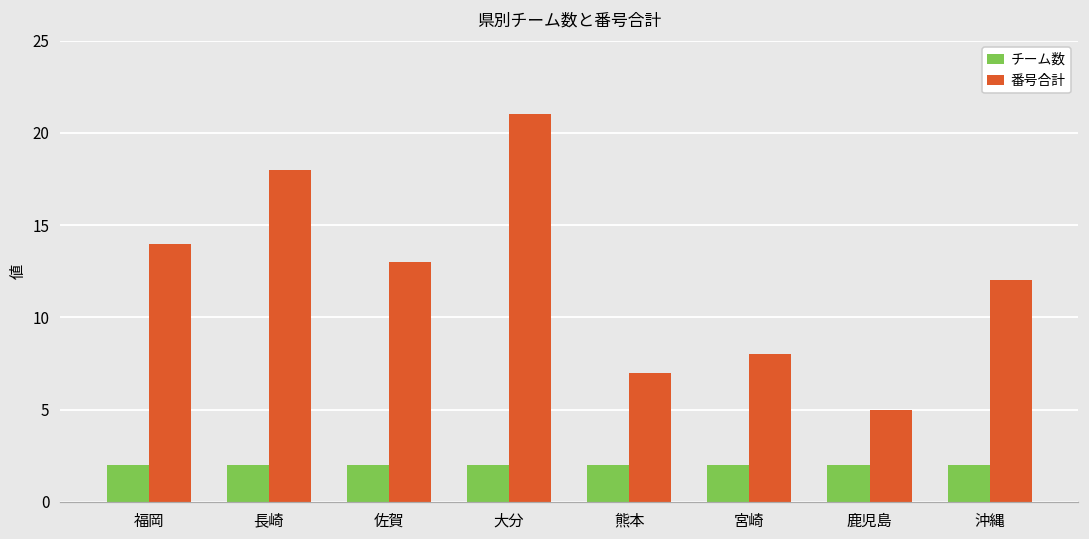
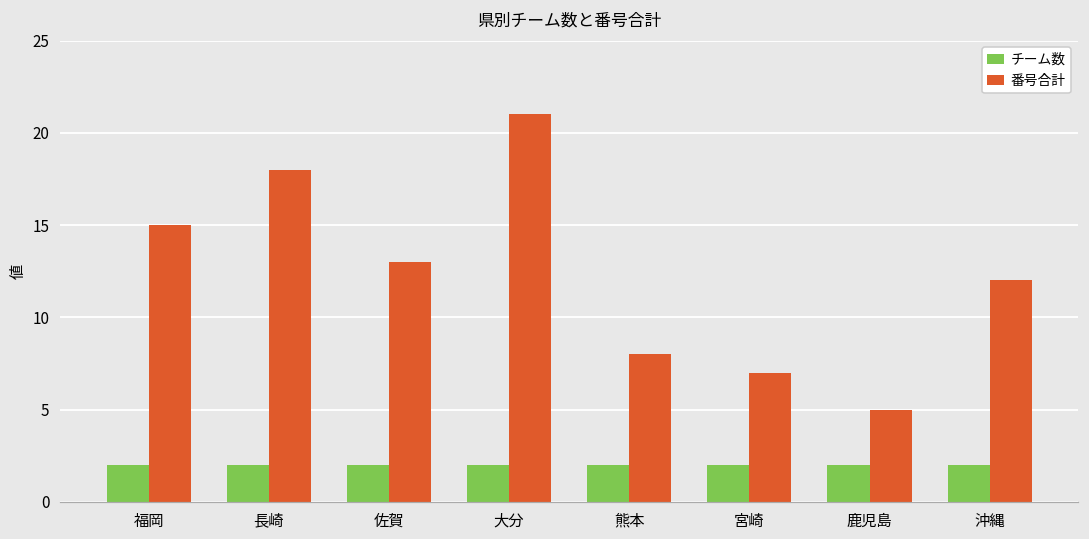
番号合計, 福岡: 14 -> 15
番号合計, 熊本: 7 -> 8
番号合計, 宮崎: 8 -> 7
